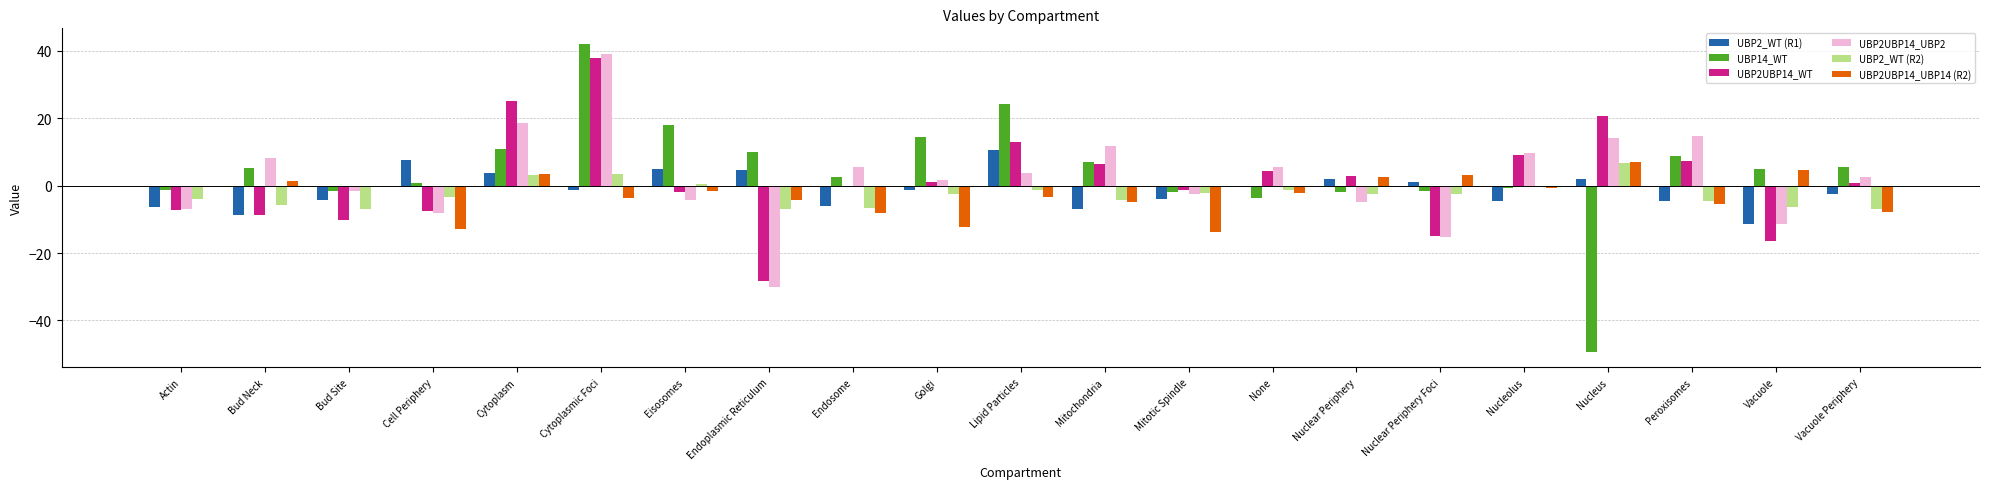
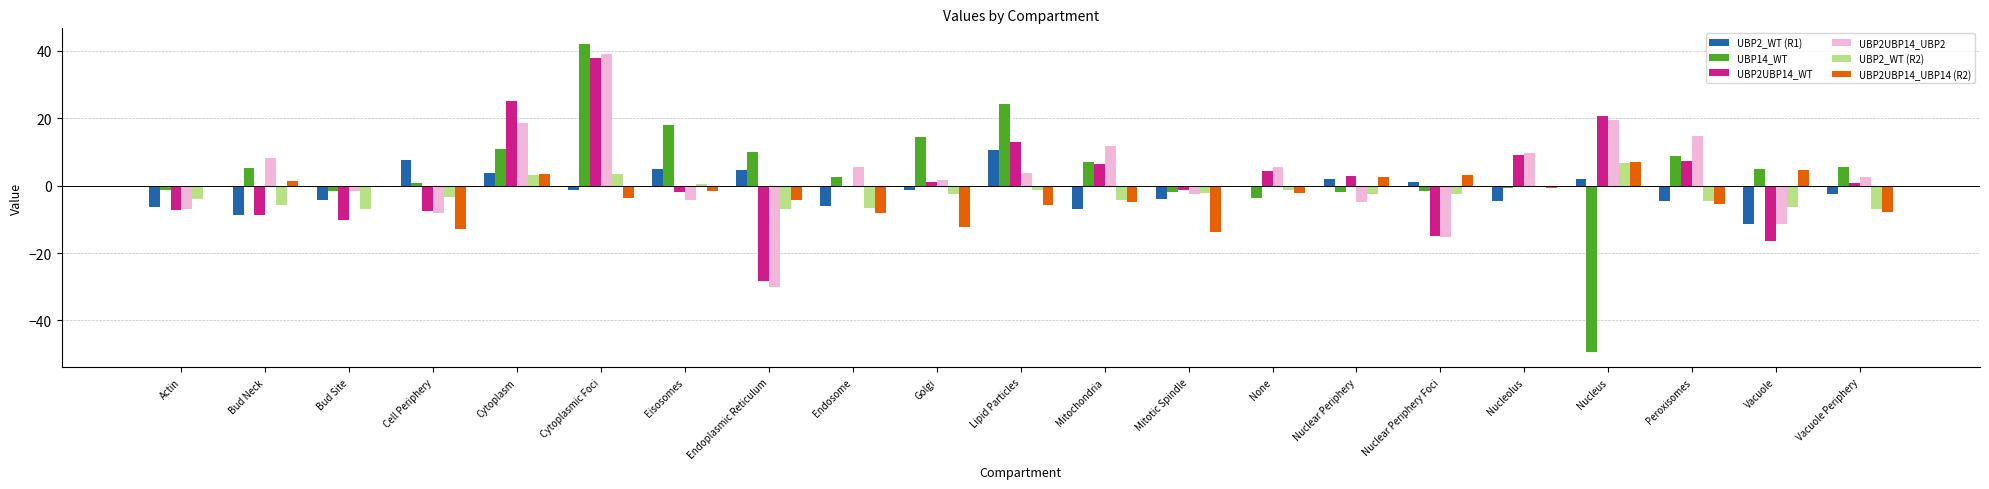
UBP2UBP14_UBP14 (R2), Lipid Particles: -3 -> -6
UBP2UBP14_UBP2, Nucleus: 14 -> 19
